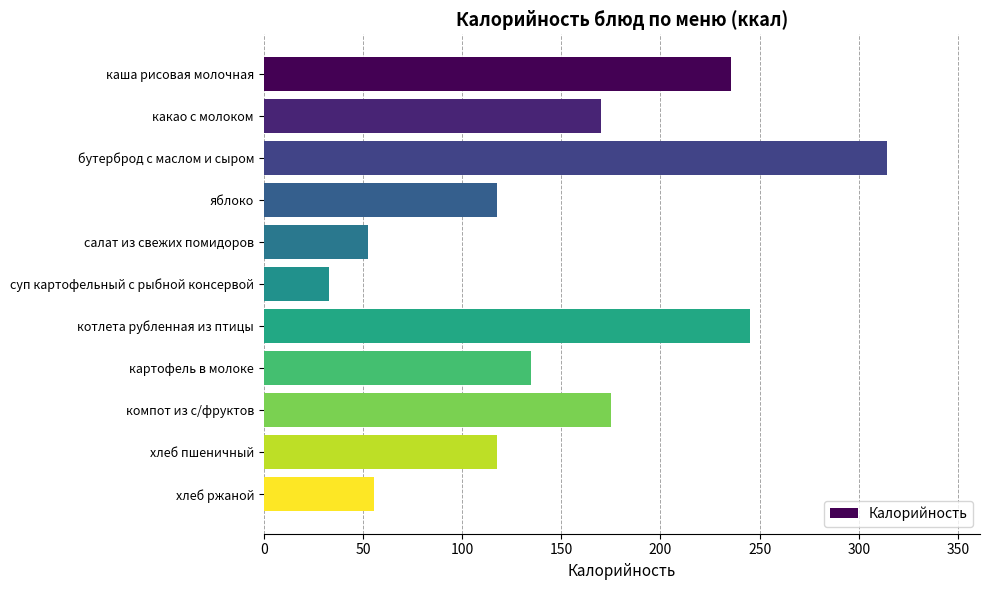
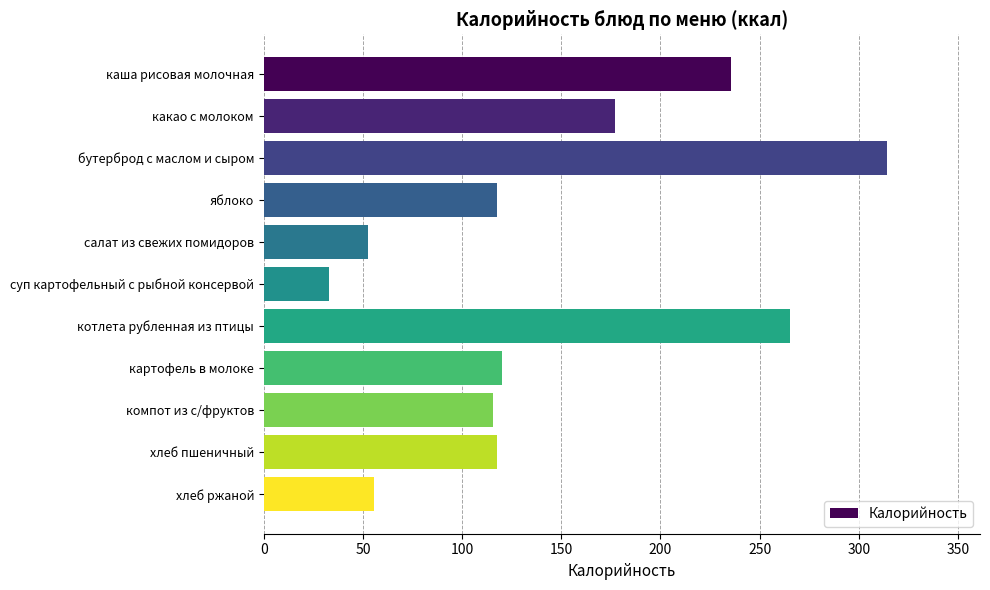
какао с молоком: 170 -> 177
котлета рубленная из птицы: 245 -> 265
картофель в молоке: 135 -> 120
компот из с/фруктов: 175 -> 116
